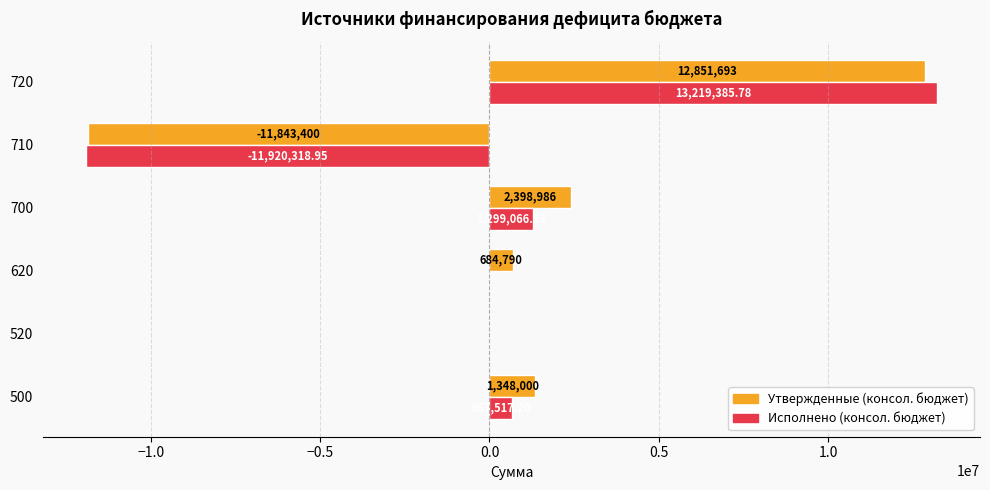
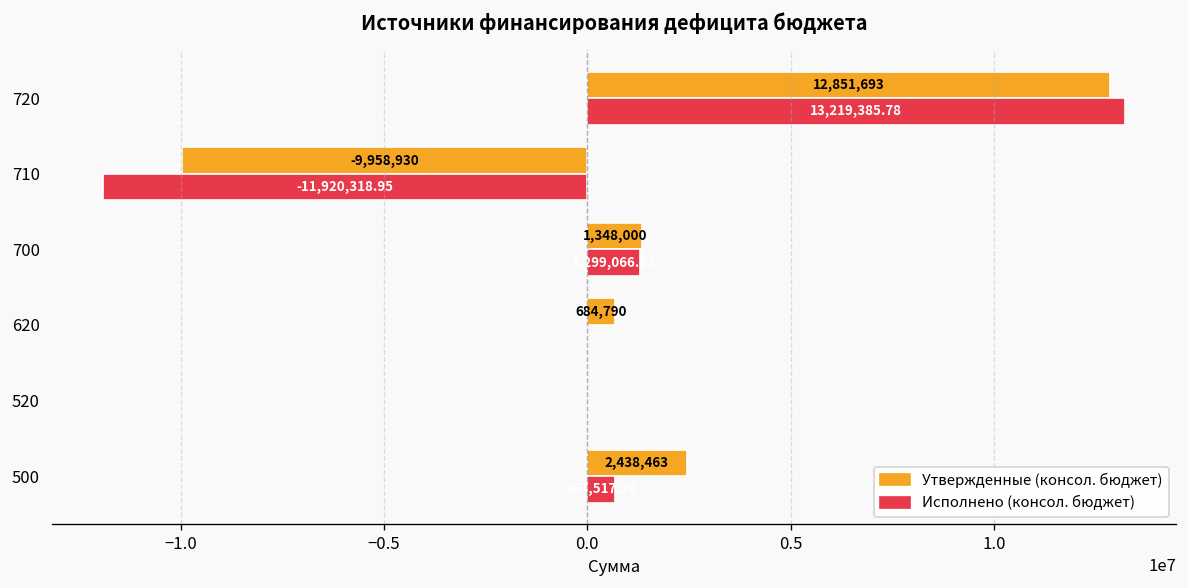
Утвержденные (консол. бюджет), 710: -11,843,400 -> -9,958,930
Утвержденные (консол. бюджет), 700: 2,398,986 -> 1,348,000
Утвержденные (консол. бюджет), 500: 1,348,000 -> 2,438,463
